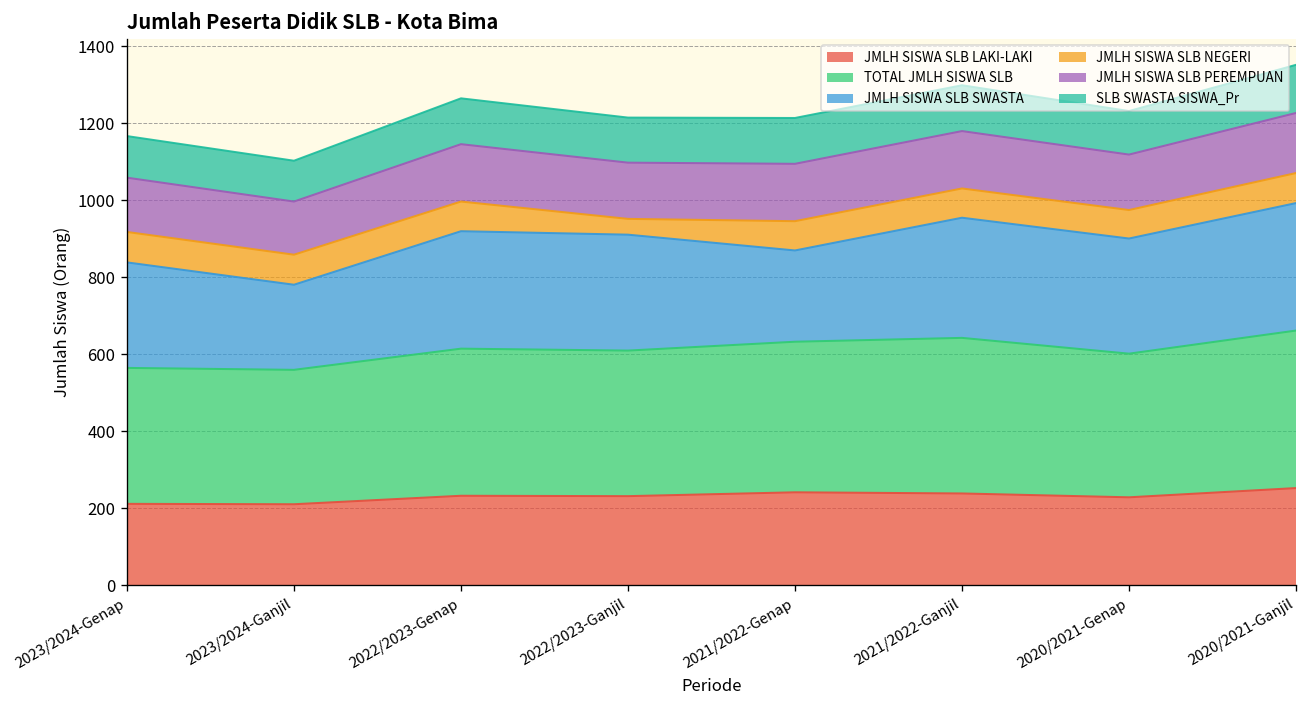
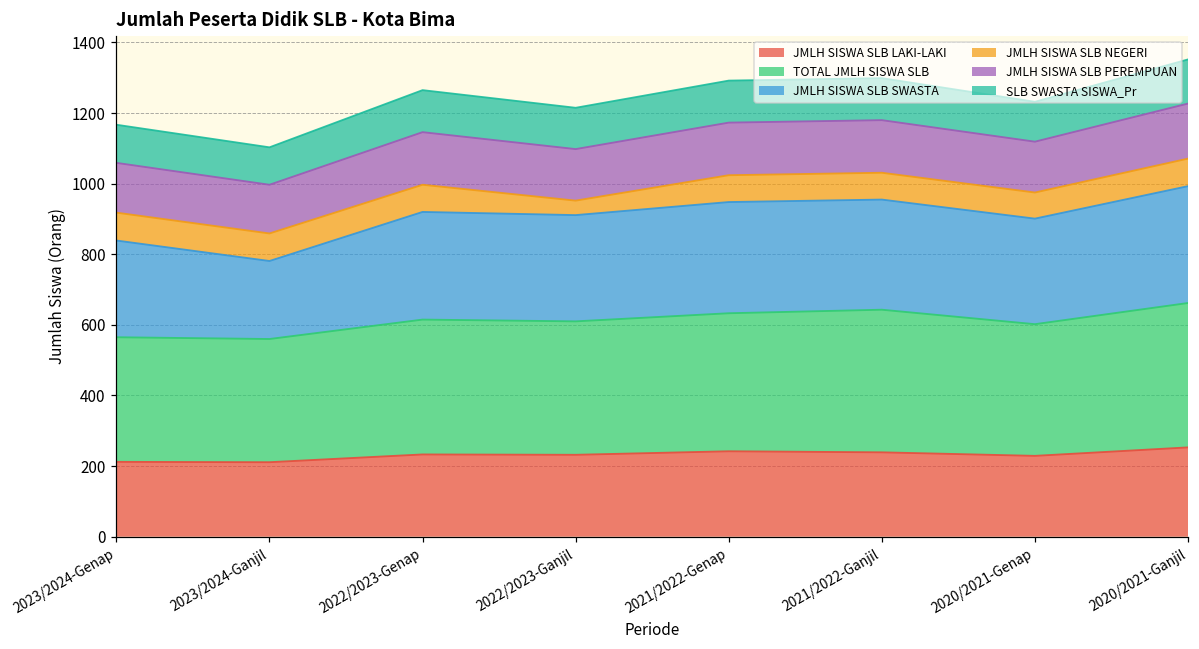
JMLH SISWA SLB SWASTA, 2021/2022-Genap: 240 -> 320
